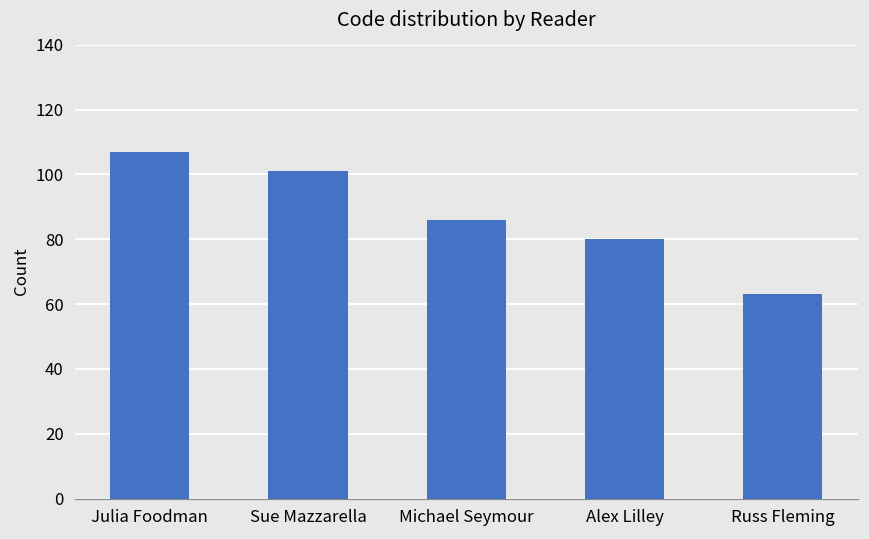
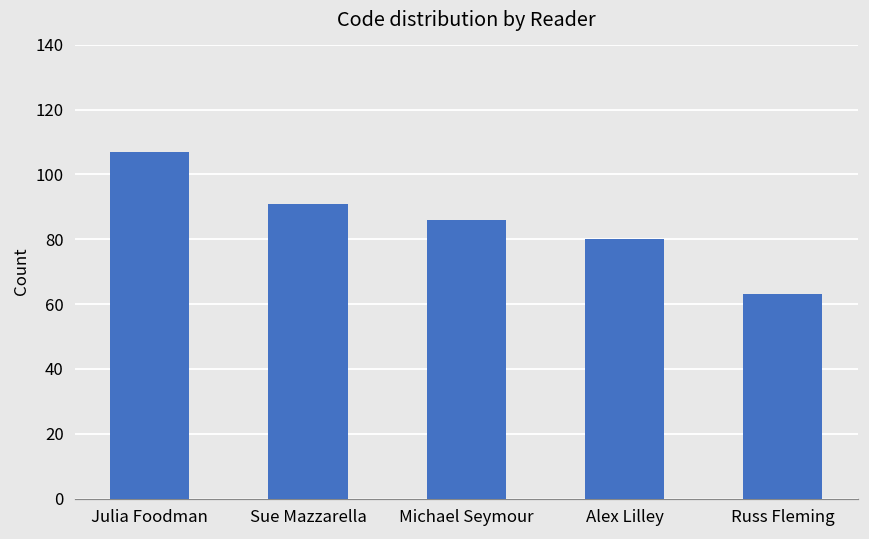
Sue Mazzarella: 101 -> 91
